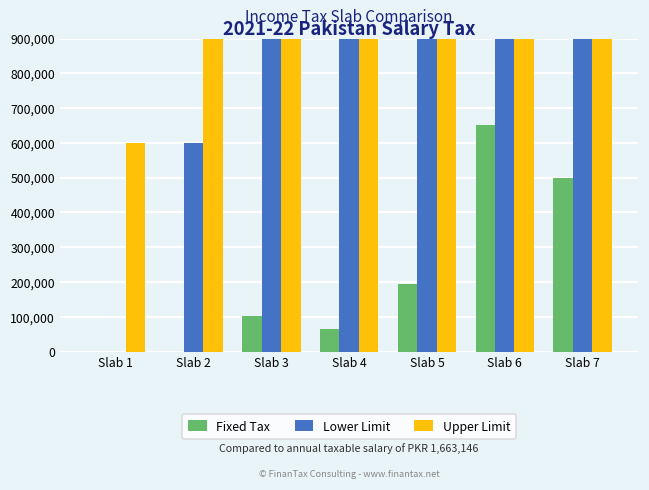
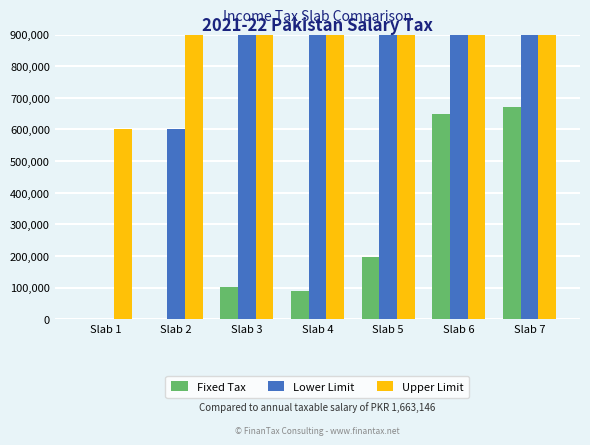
Fixed Tax, Slab 4: 60,000 -> 90,000
Fixed Tax, Slab 7: 500,000 -> 670,000
